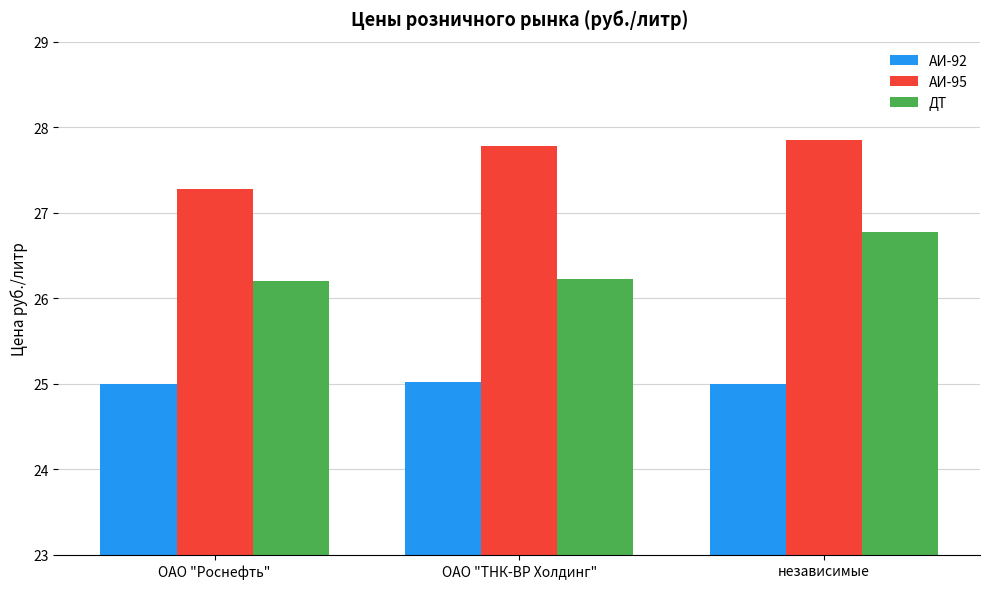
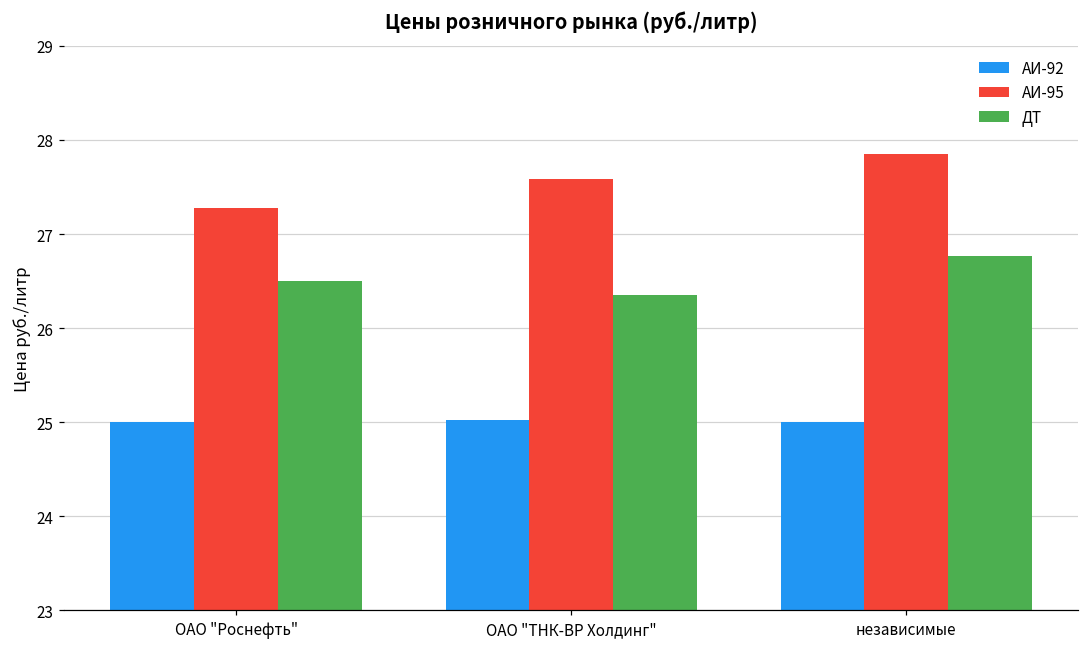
ДТ, ОАО "Роснефть": 26.2 -> 26.5
АИ-95, ОАО "ТНК-ВР Холдинг": 27.8 -> 27.6
ДТ, ОАО "ТНК-ВР Холдинг": 26.2 -> 26.4
